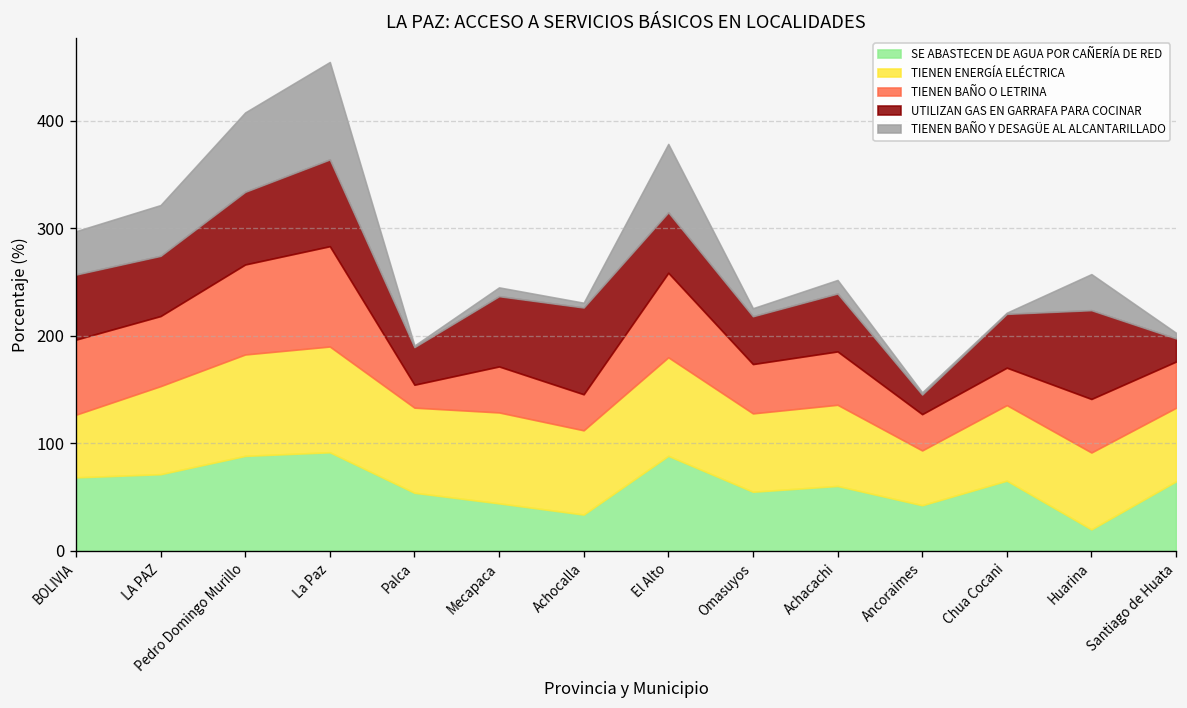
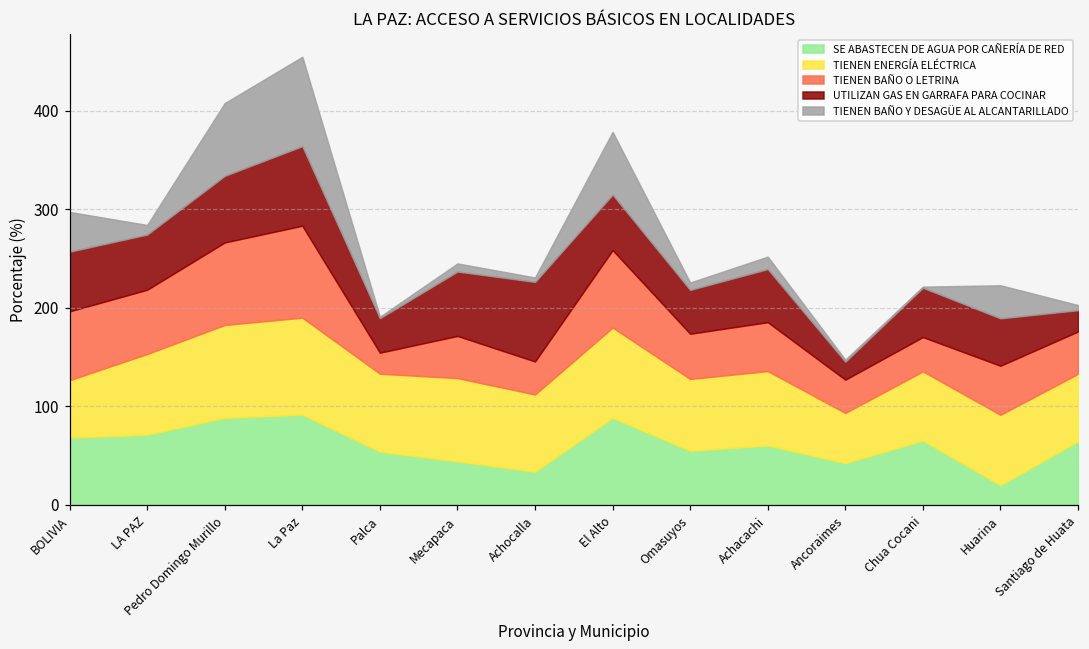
TIENEN BAÑO Y DESAGÜE AL ALCANTARILLADO, LA PAZ: 50 -> 10
UTILIZAN GAS EN GARRAFA PARA COCINAR, Huarina: 80 -> 50
